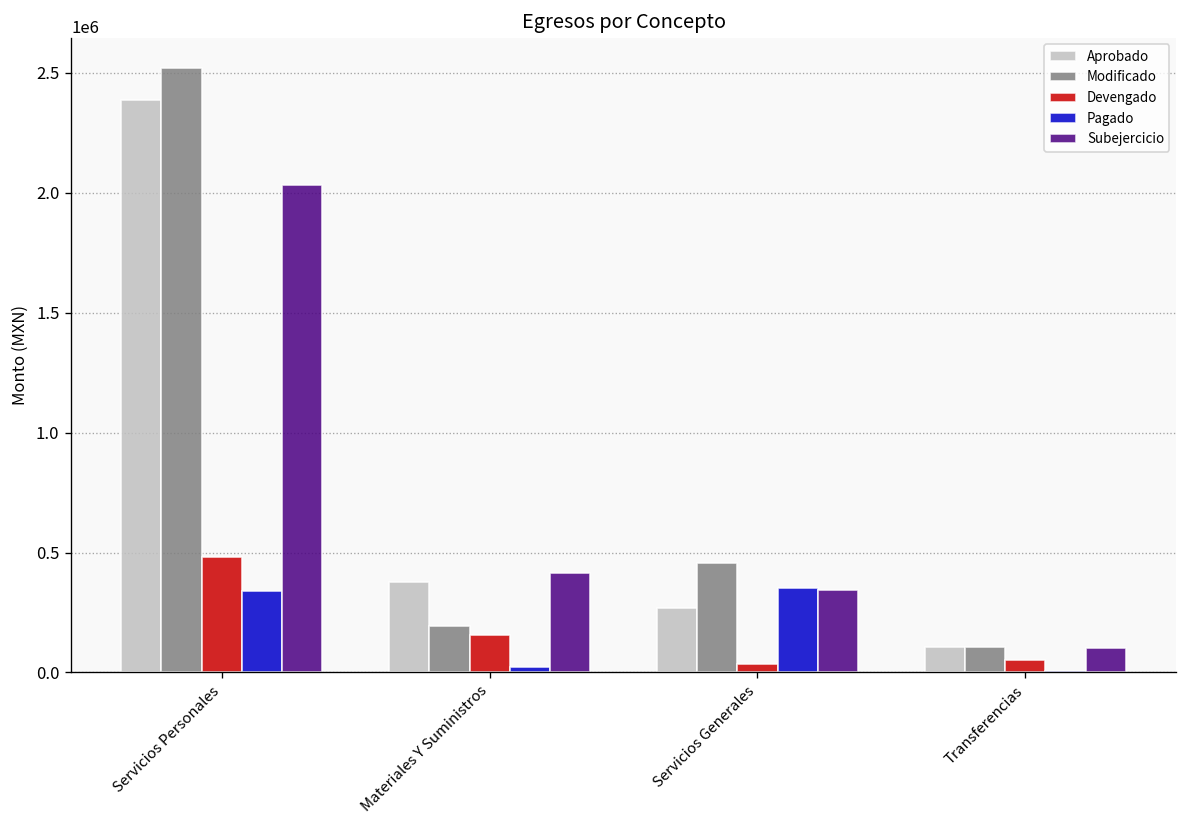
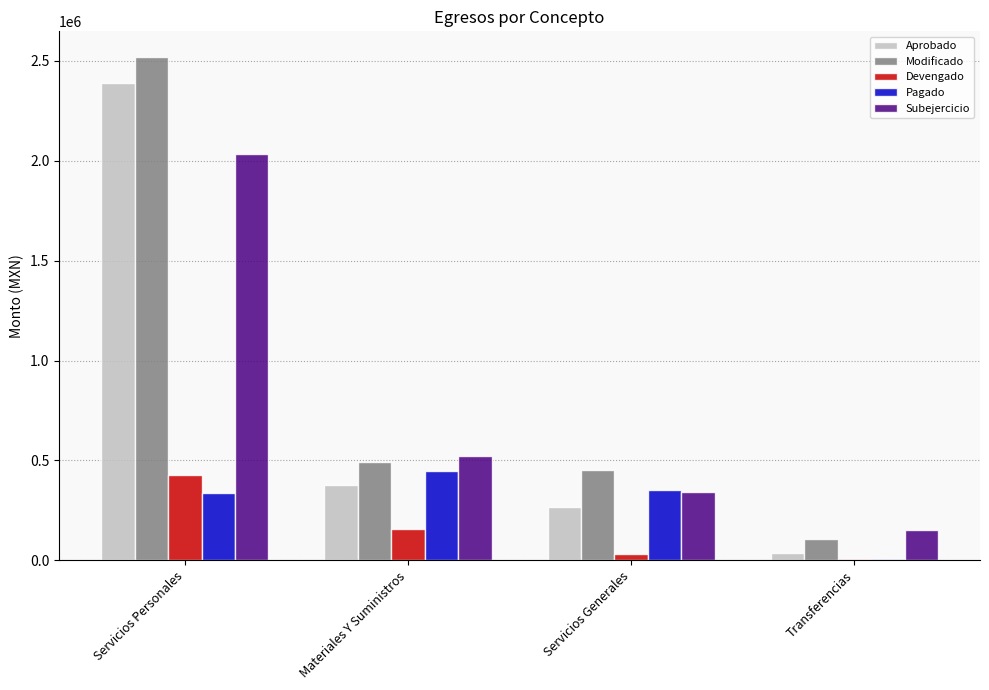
Devengado, Servicios Personales: 480000 -> 430000
Modificado, Materiales Y Suministros: 190000 -> 490000
Pagado, Materiales Y Suministros: 20000 -> 450000
Subejercicio, Materiales Y Suministros: 420000 -> 520000
Aprobado, Transferencias: 110000 -> 40000
Devengado, Transferencias: 50000 -> 10000
Subejercicio, Transferencias: 100000 -> 150000
